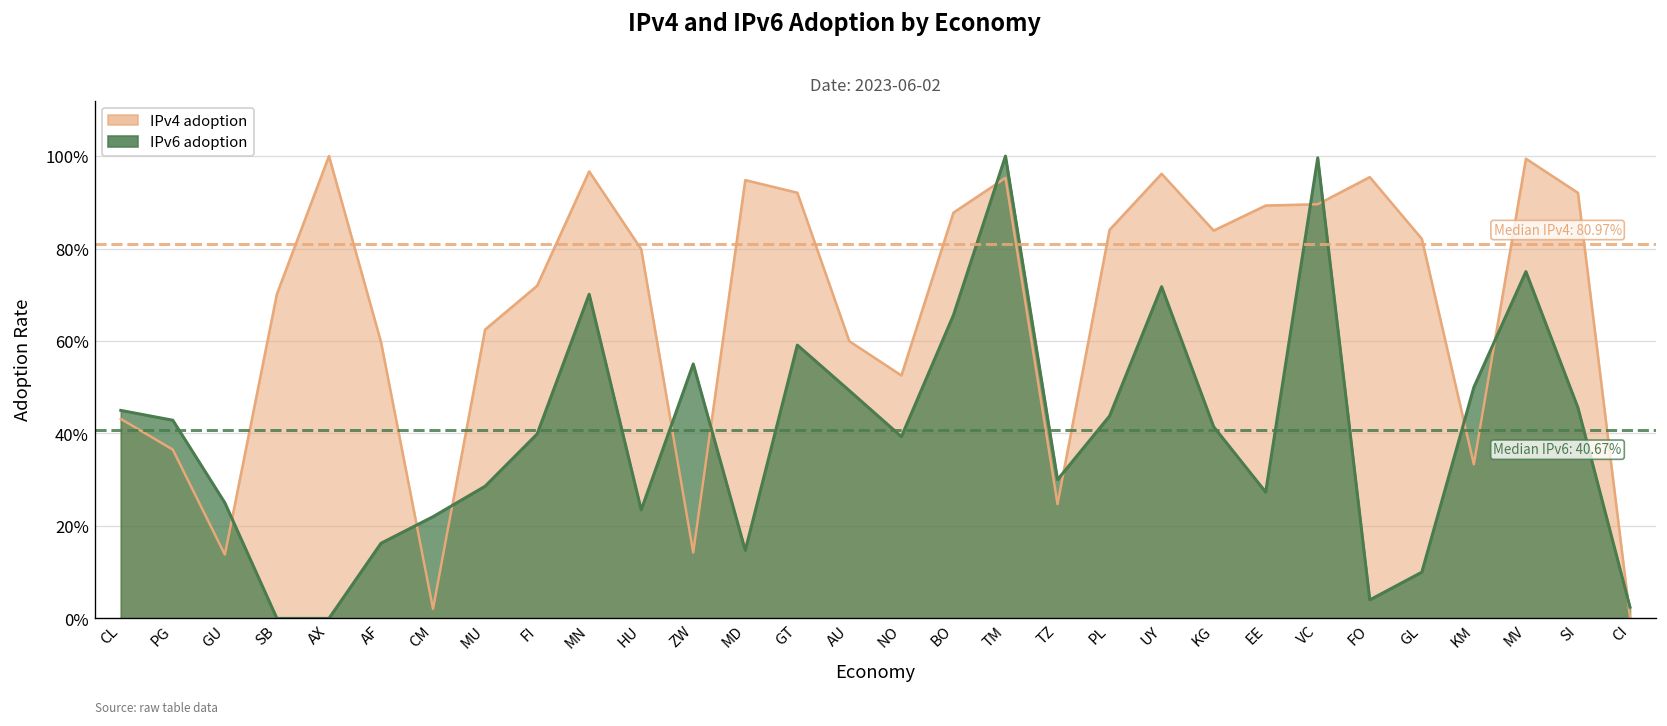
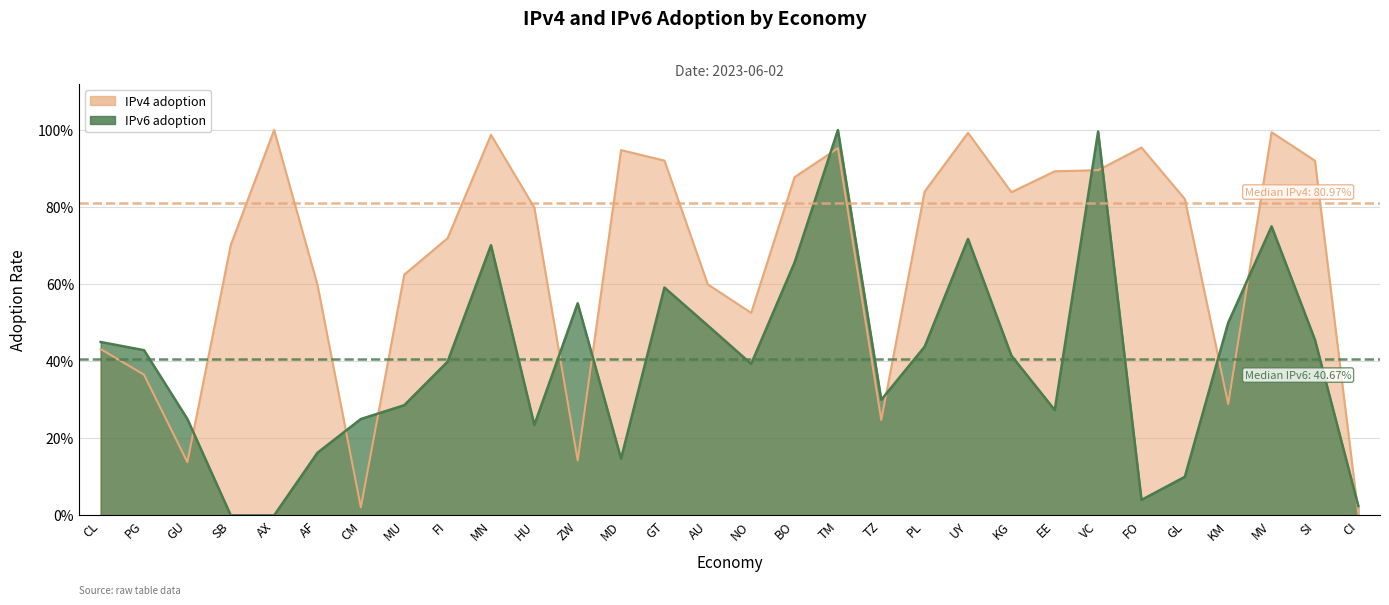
IPv6 adoption, CM: 22% -> 25%
IPv4 adoption, MN: 97% -> 99%
IPv4 adoption, UY: 96% -> 99%
IPv4 adoption, KM: 33% -> 29%
